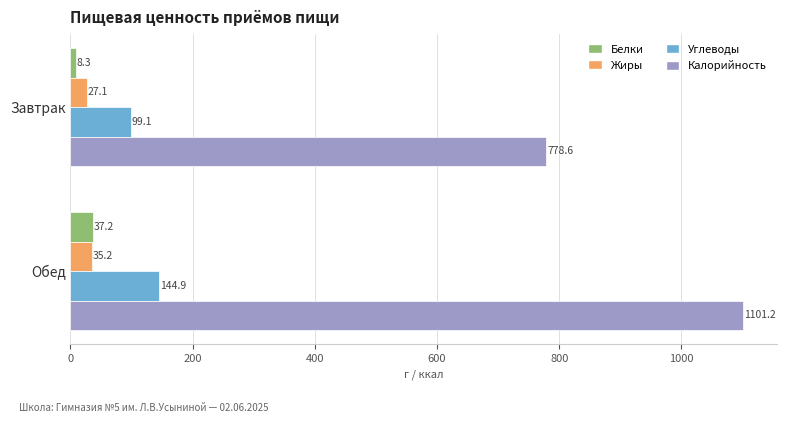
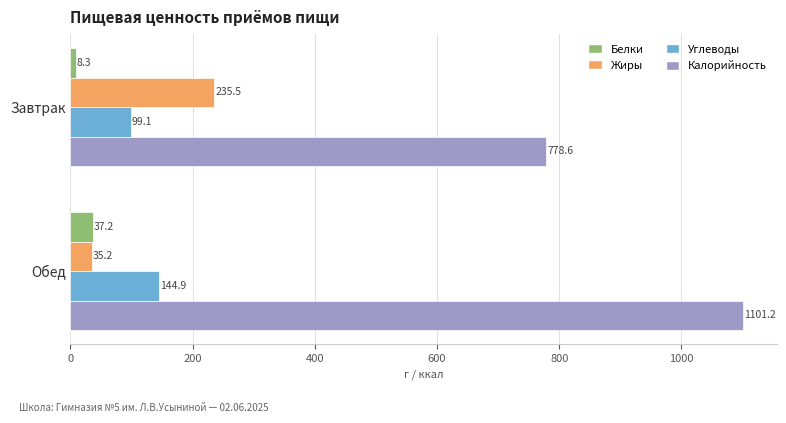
Жиры, Завтрак: 27.1 -> 235.5
